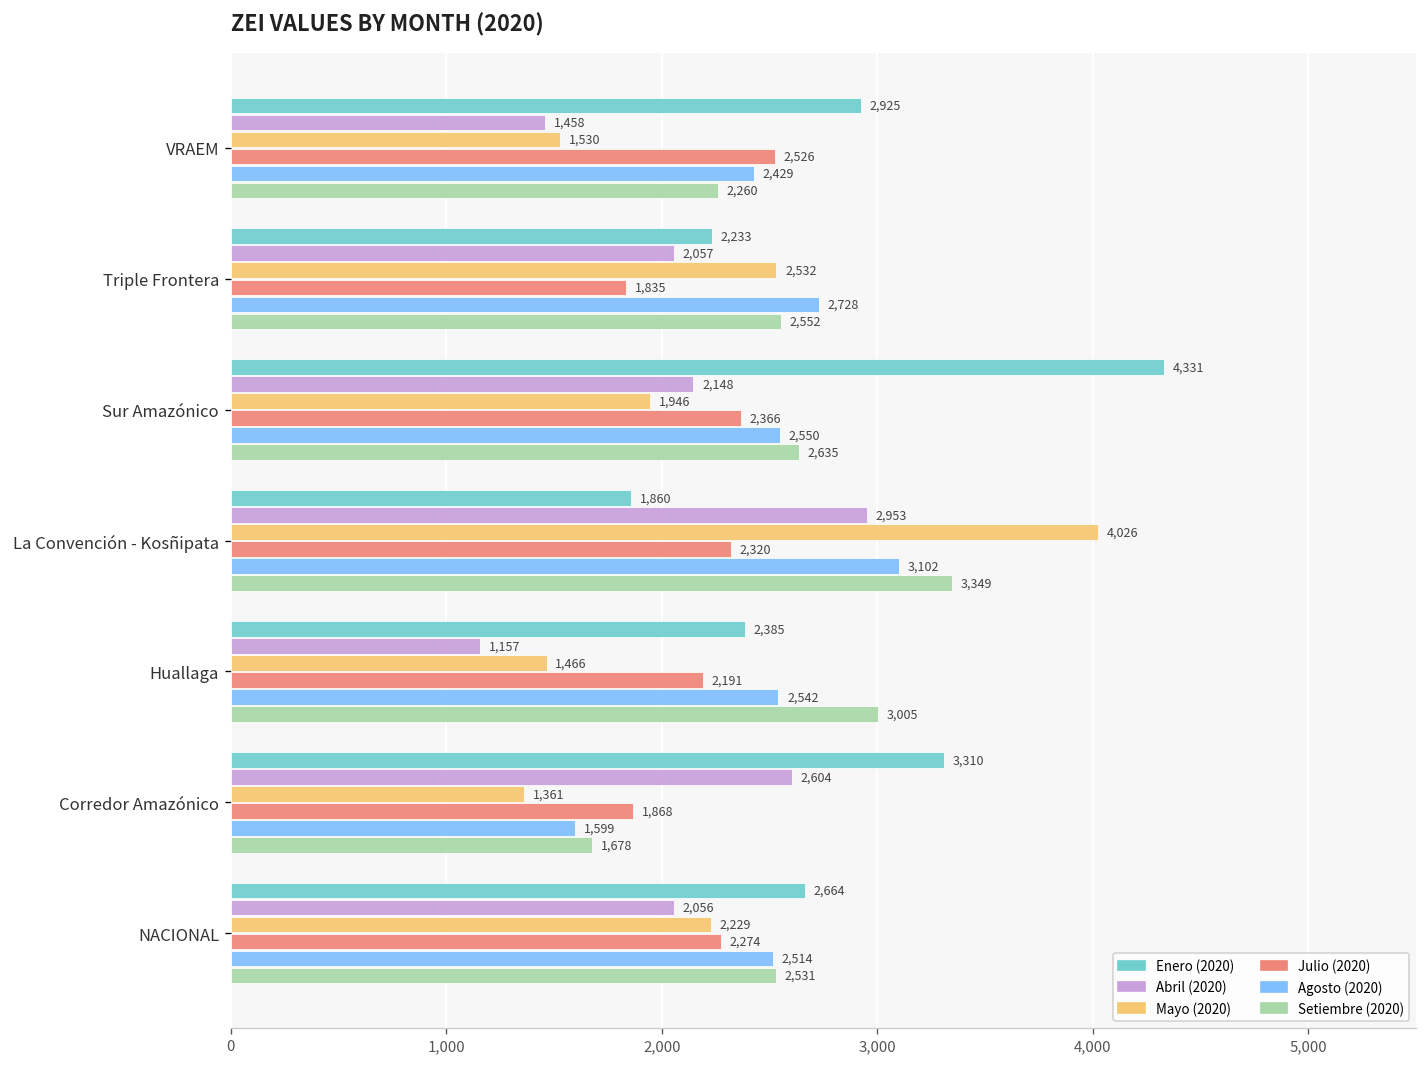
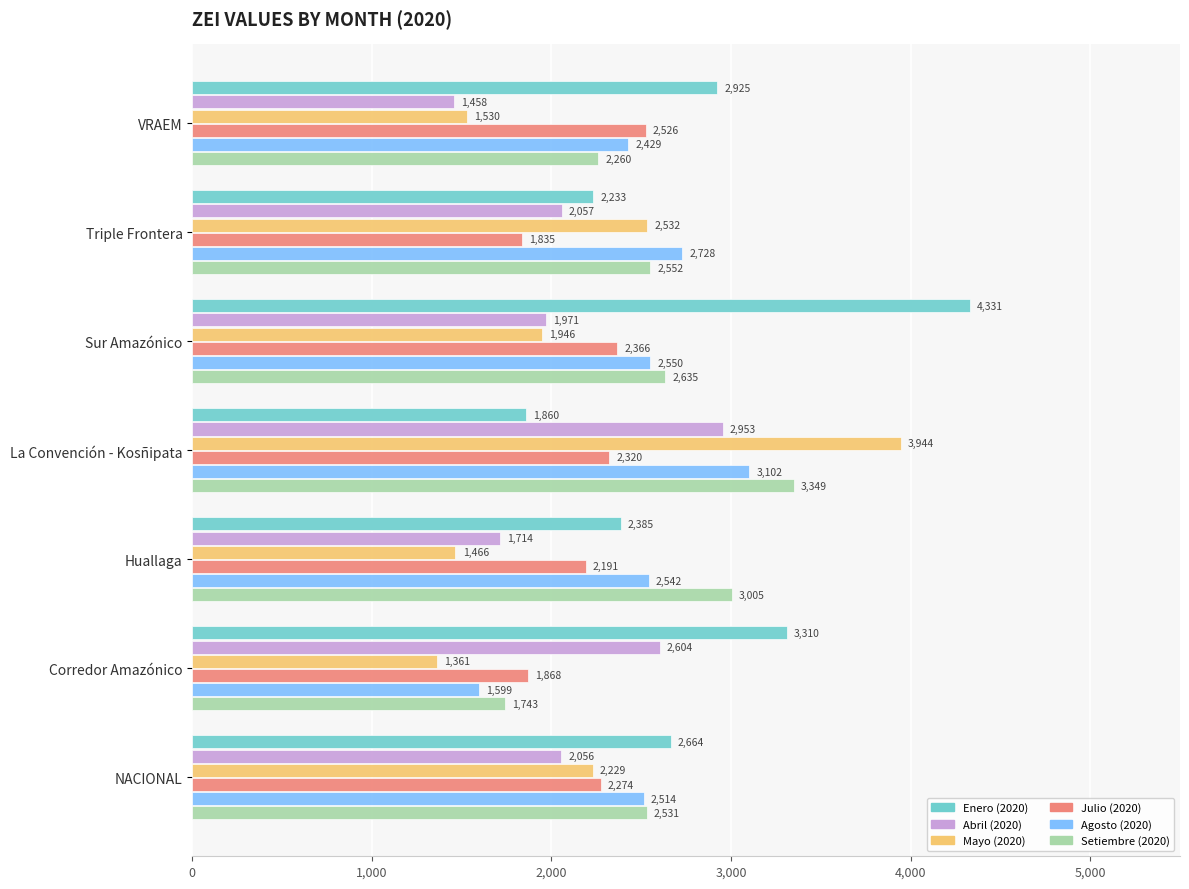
Abril (2020), Sur Amazónico: 2,148 -> 1,971
Mayo (2020), La Convención - Kosñipata: 4,026 -> 3,944
Abril (2020), Huallaga: 1,157 -> 1,714
Setiembre (2020), Corredor Amazónico: 1,678 -> 1,743
